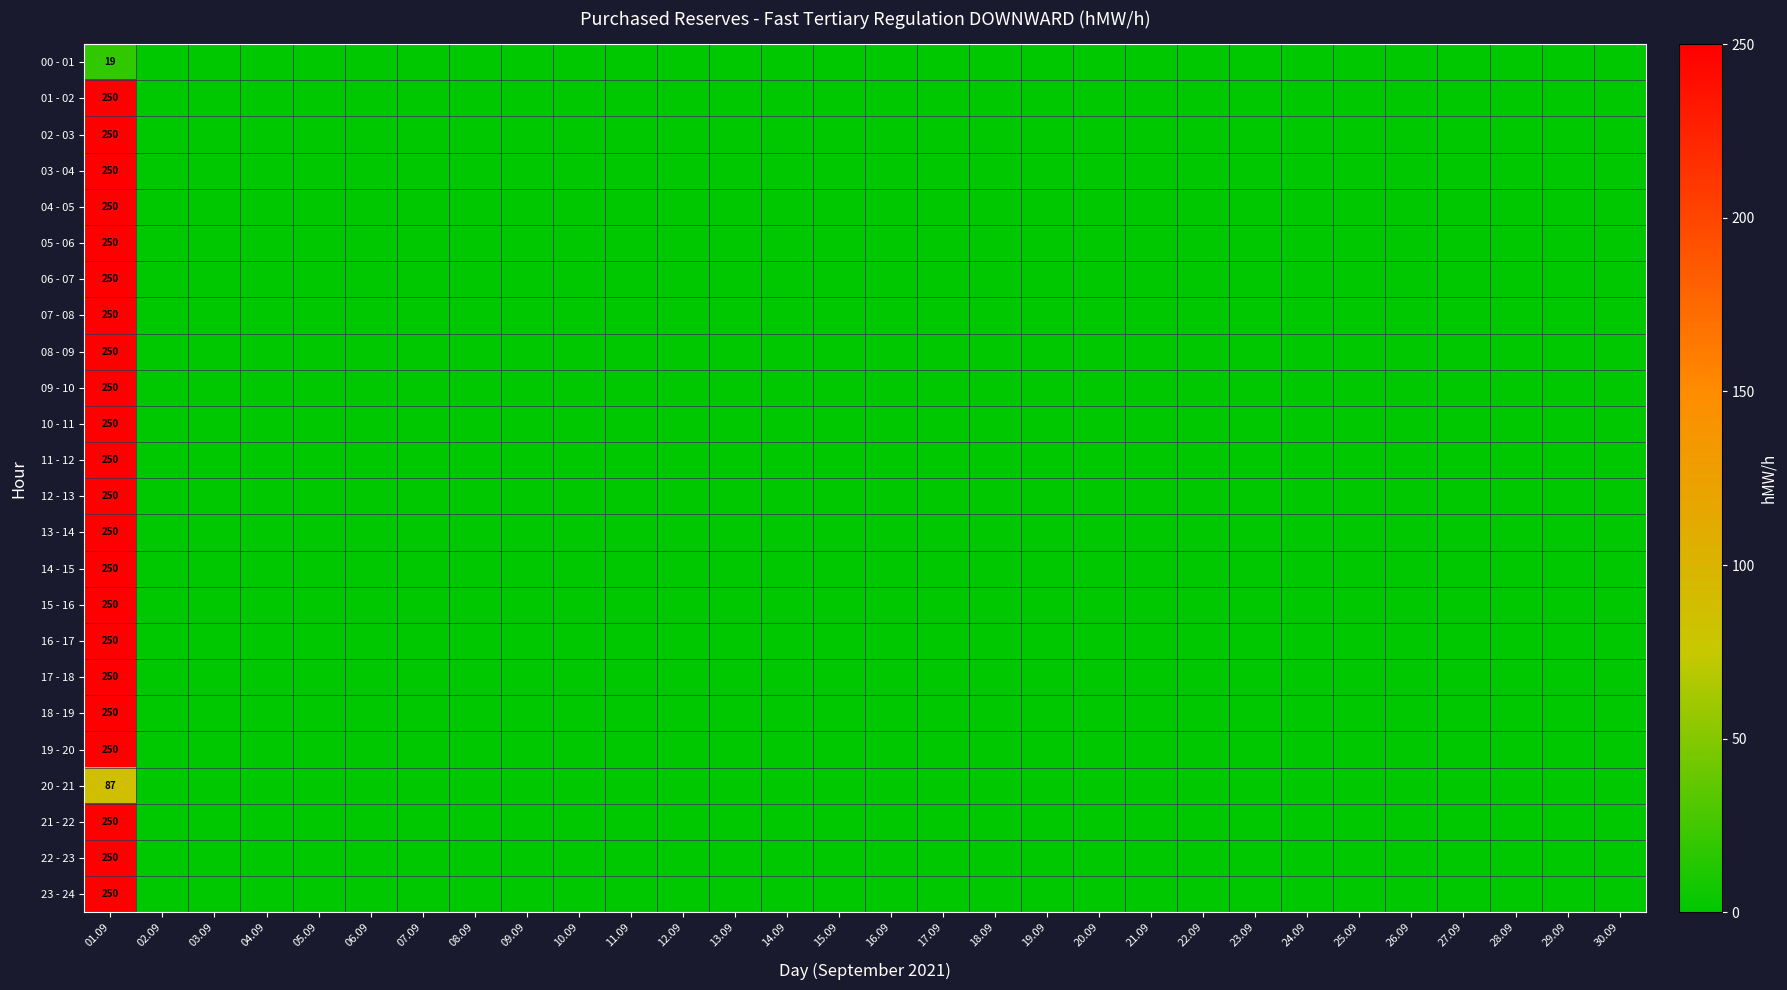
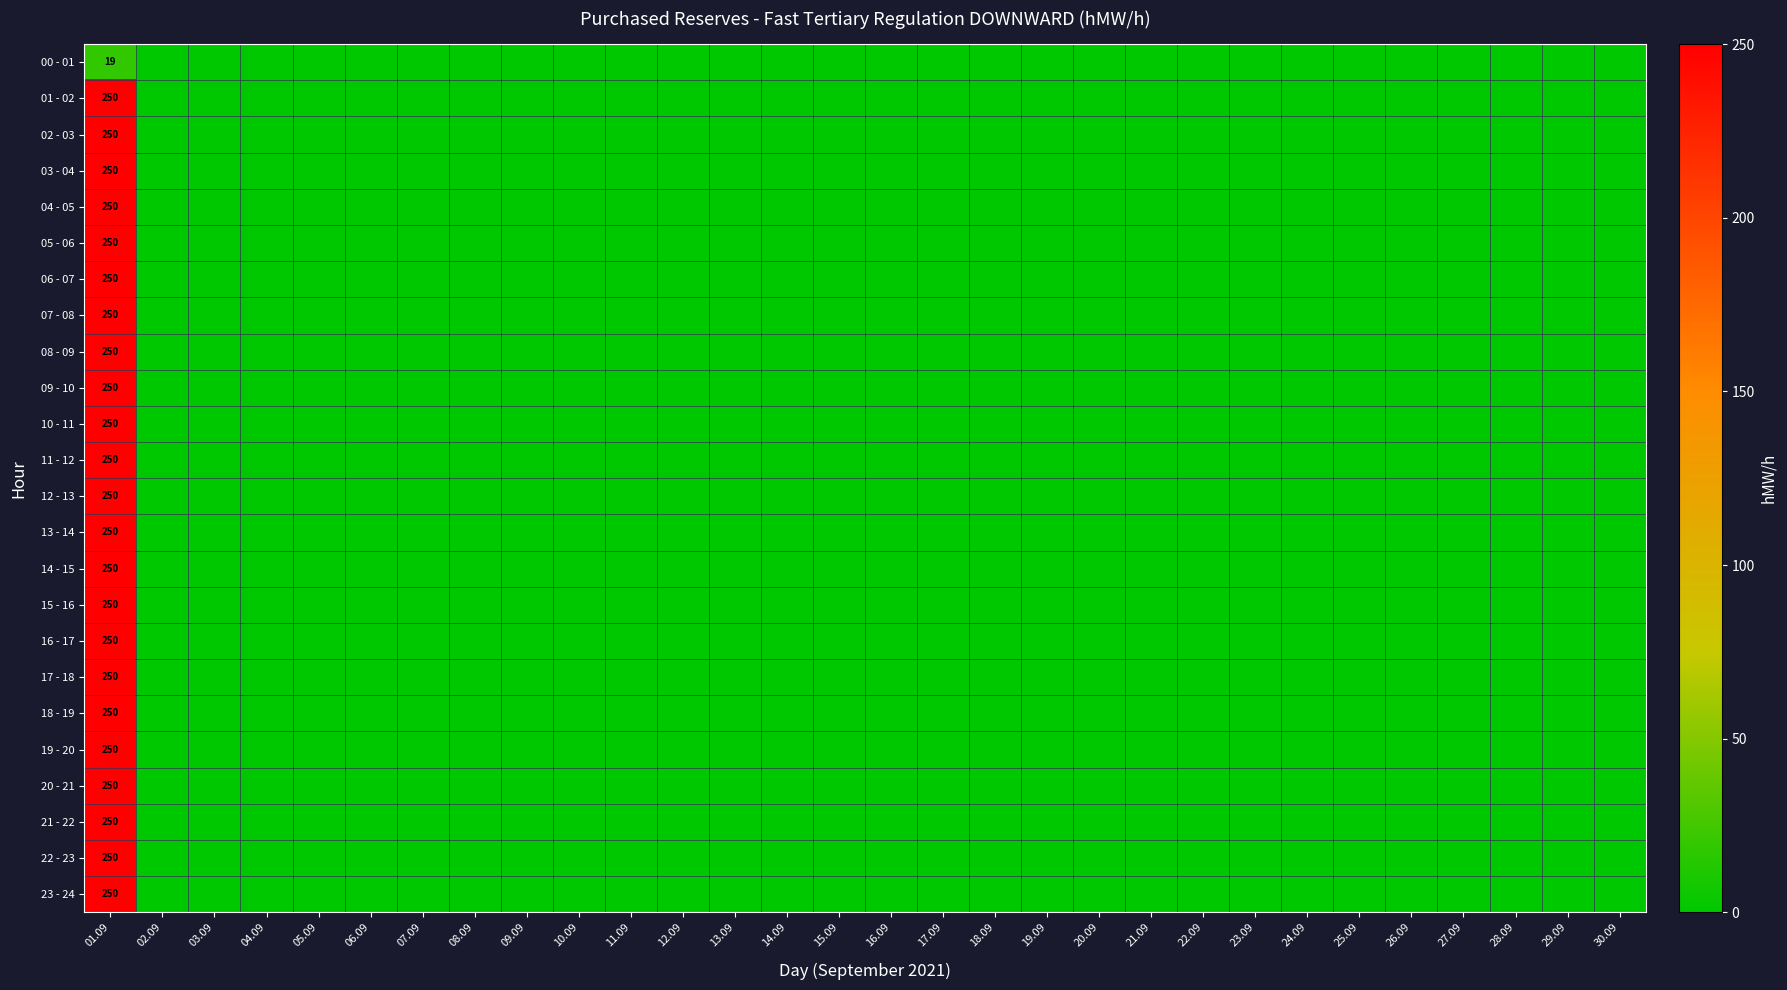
20 - 21, 01.09: 87 -> 250
